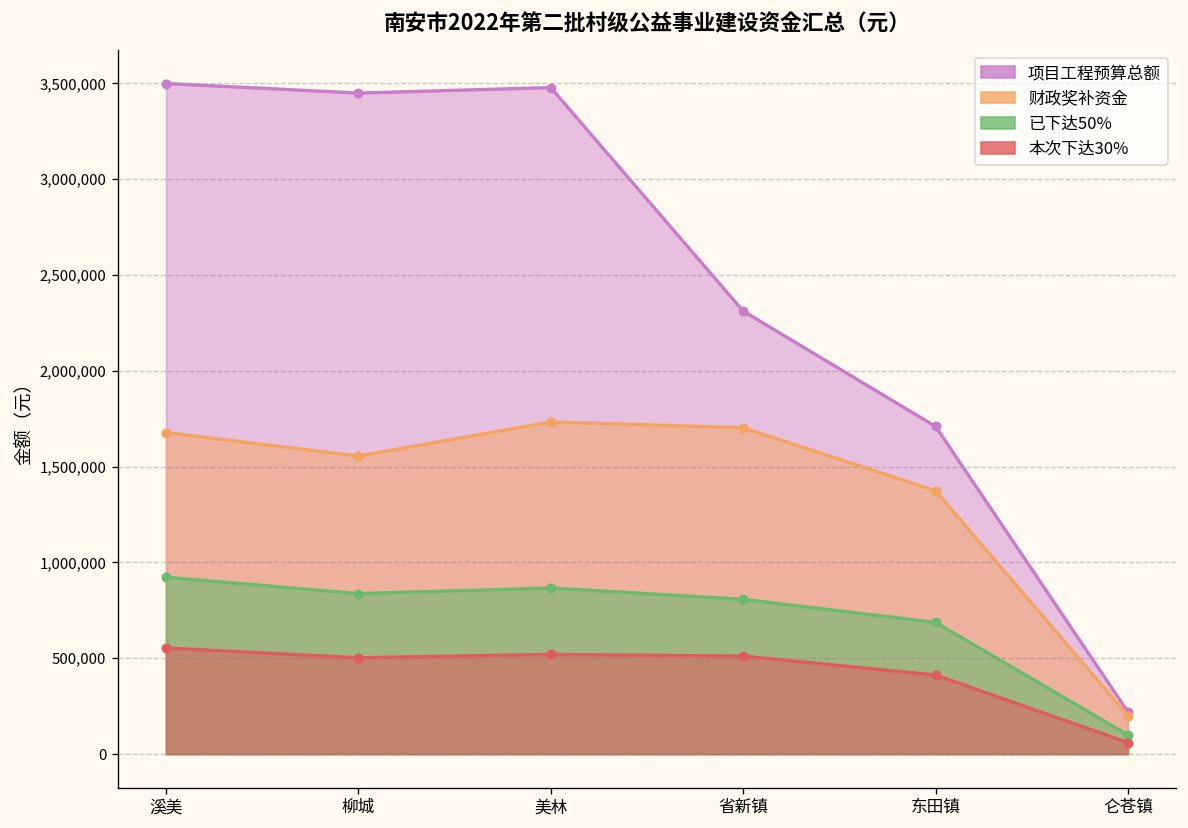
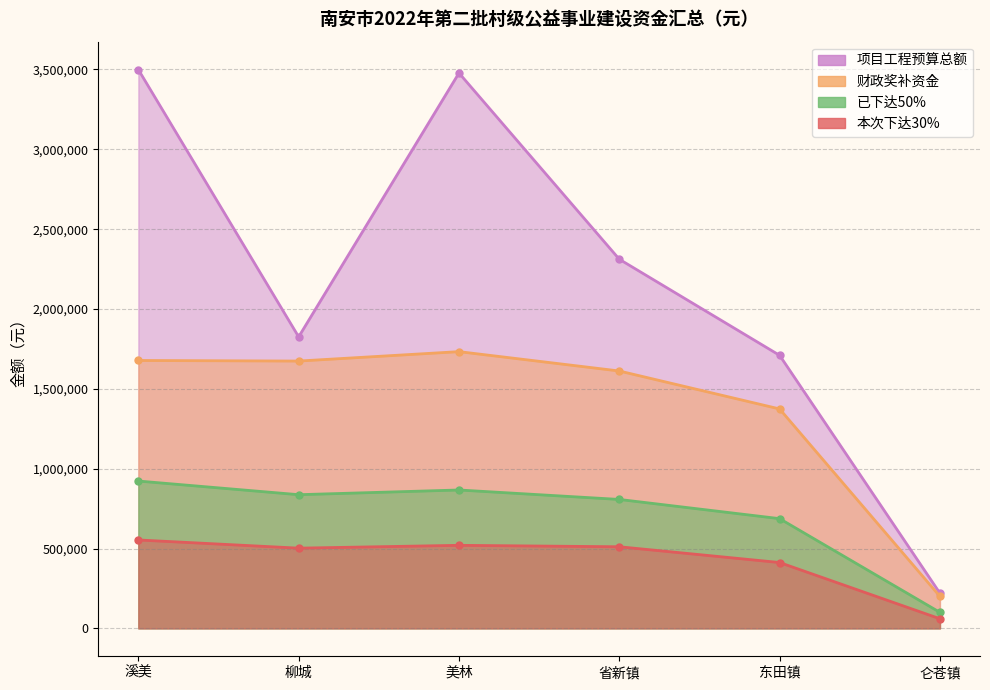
项目工程预算总额, 柳城: 3,450,000 -> 1,830,000
财政奖补资金, 柳城: 1,560,000 -> 1,670,000
财政奖补资金, 省新镇: 1,700,000 -> 1,610,000
